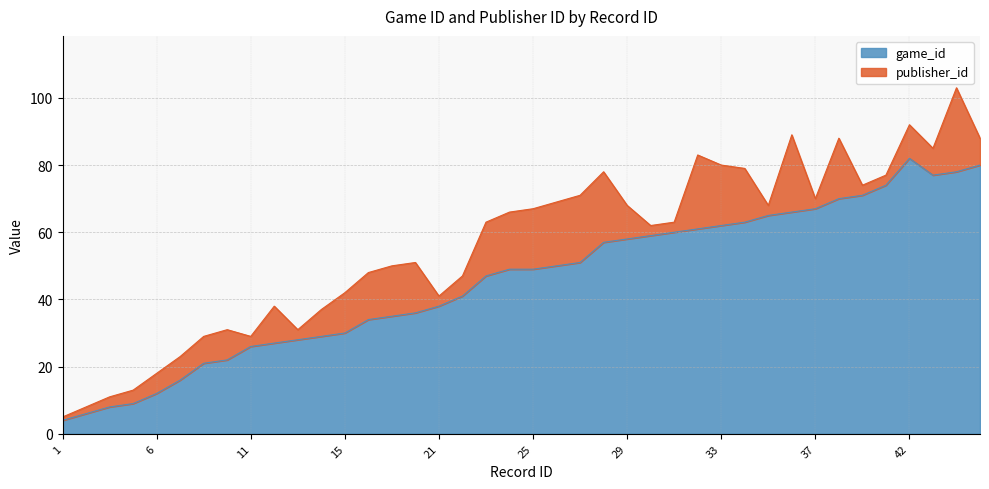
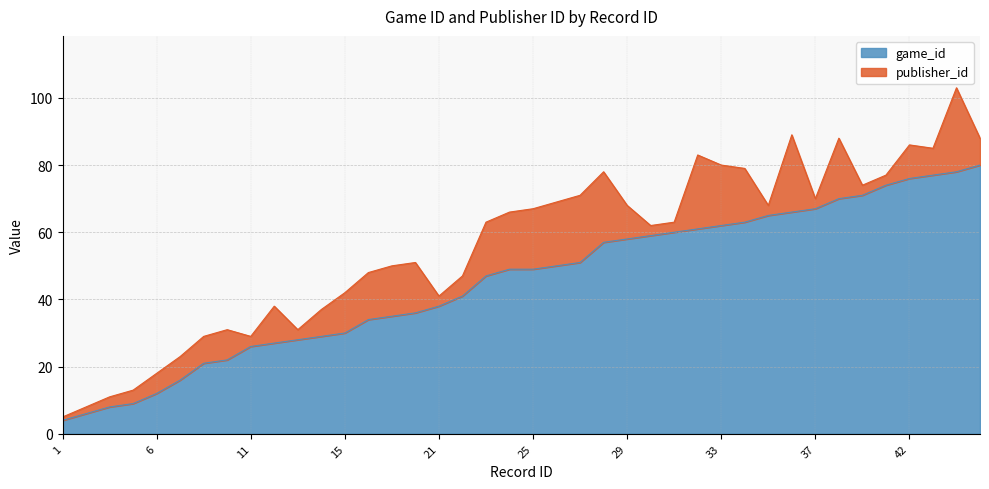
game_id, 42: 82 -> 76
